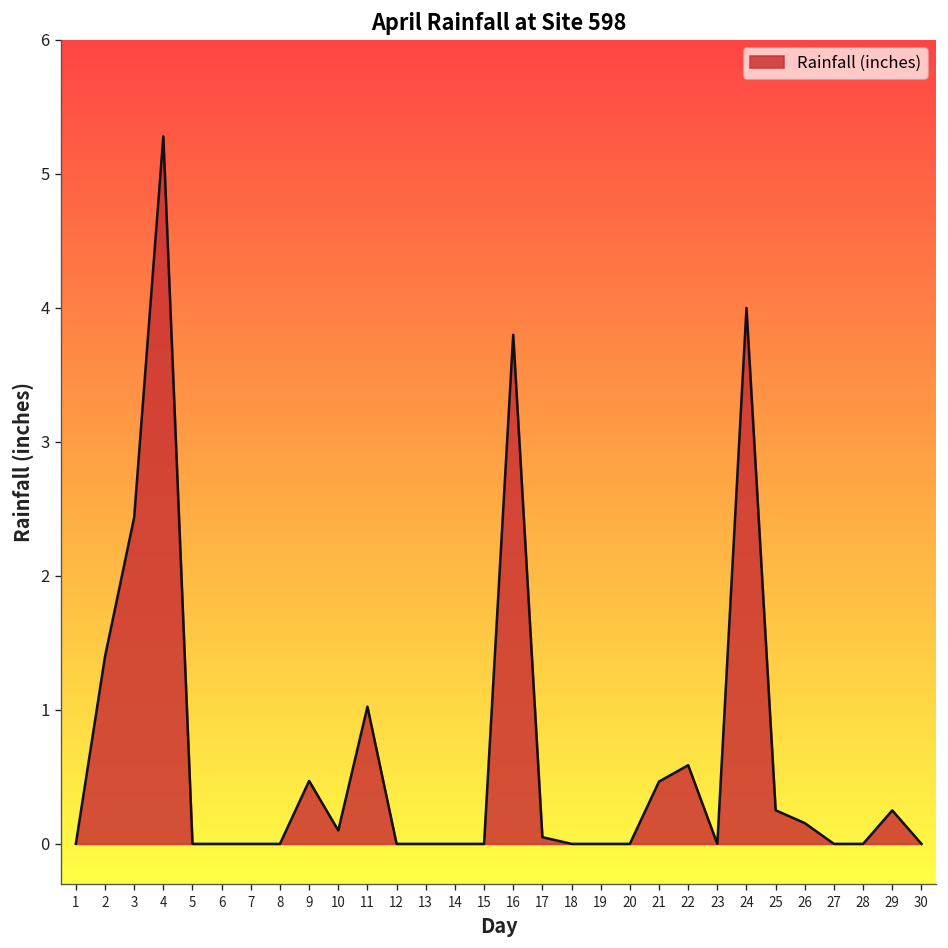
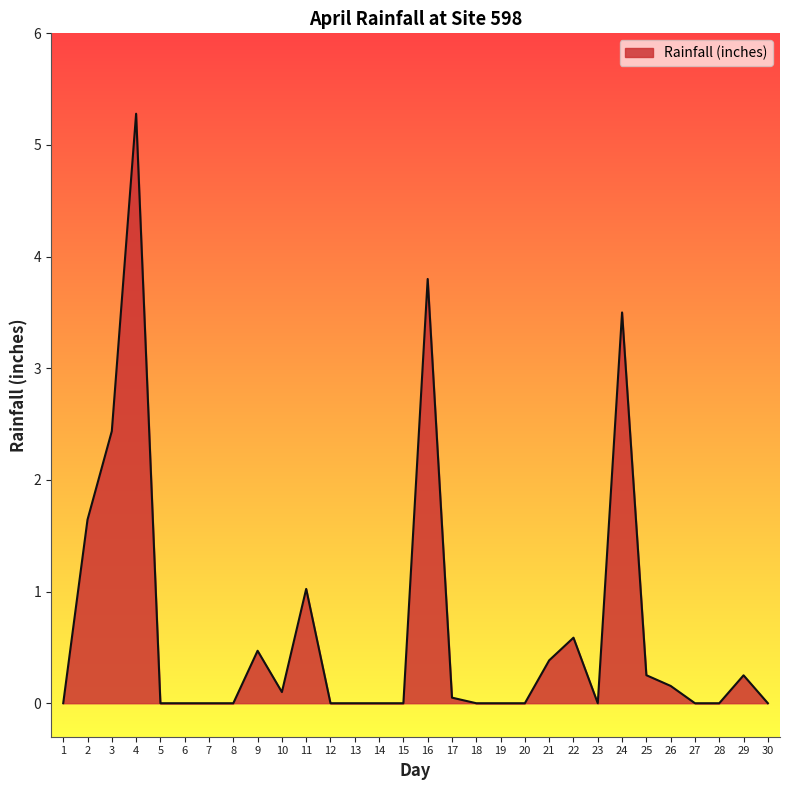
2: 1.40 -> 1.64
21: 0.47 -> 0.38
24: 4.0 -> 3.5
